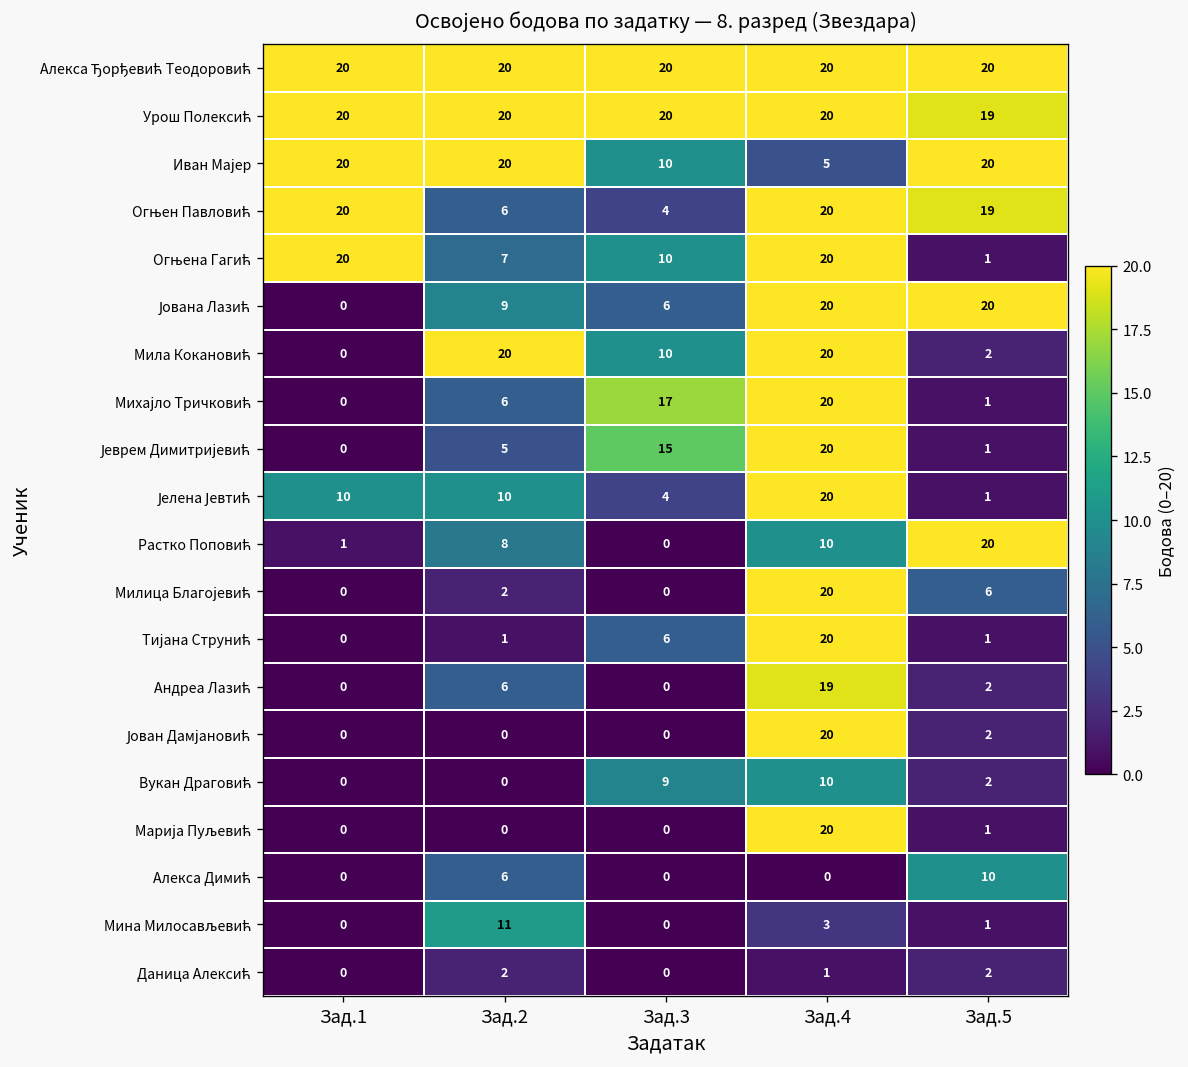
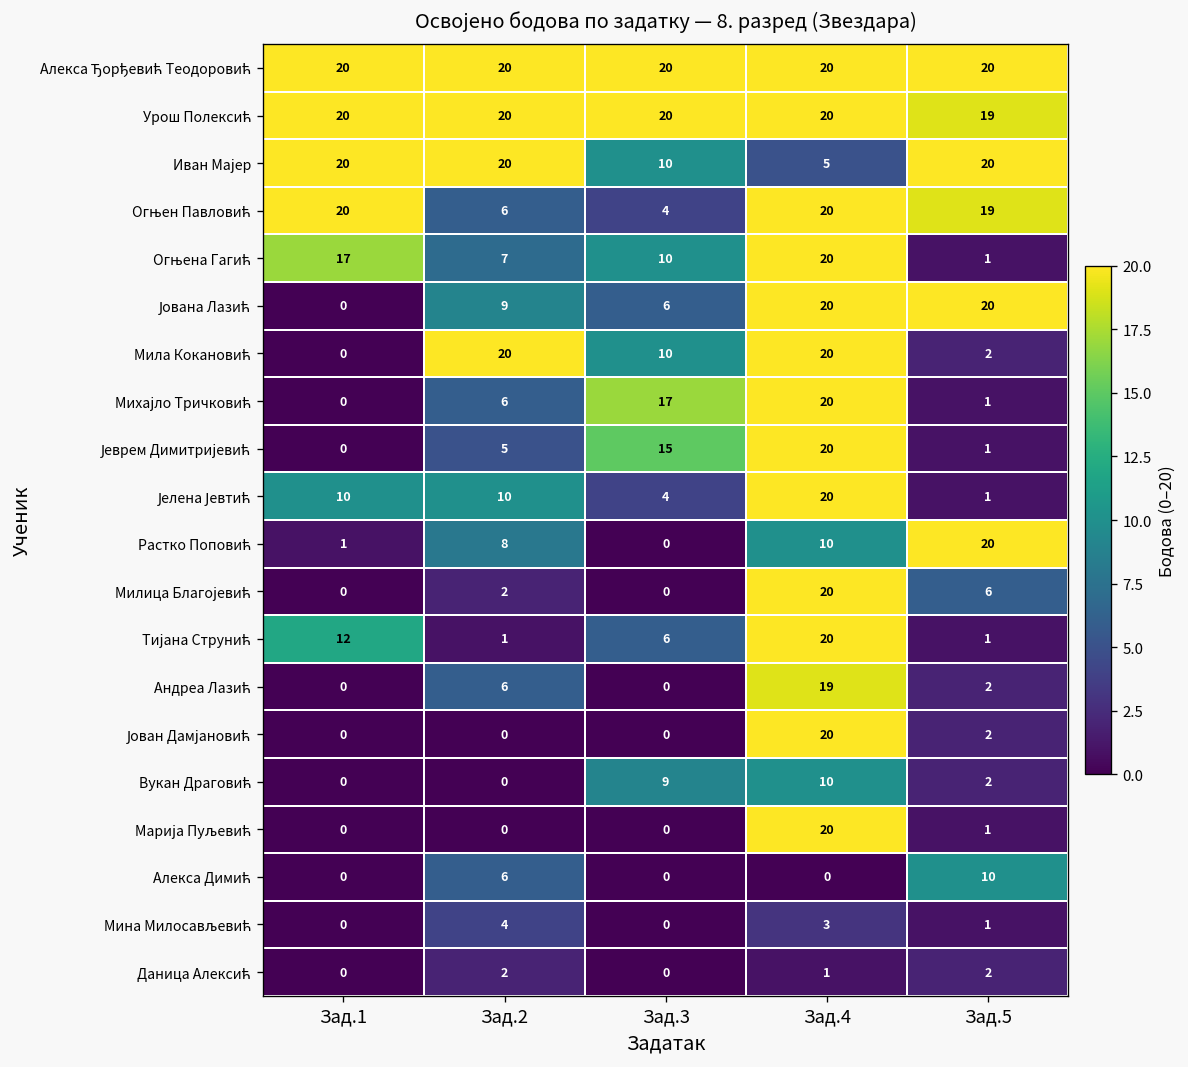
Огњена Гагић, Зад.1: 20 -> 17
Тијана Струнић, Зад.1: 0 -> 12
Мина Милосављевић, Зад.2: 11 -> 4
